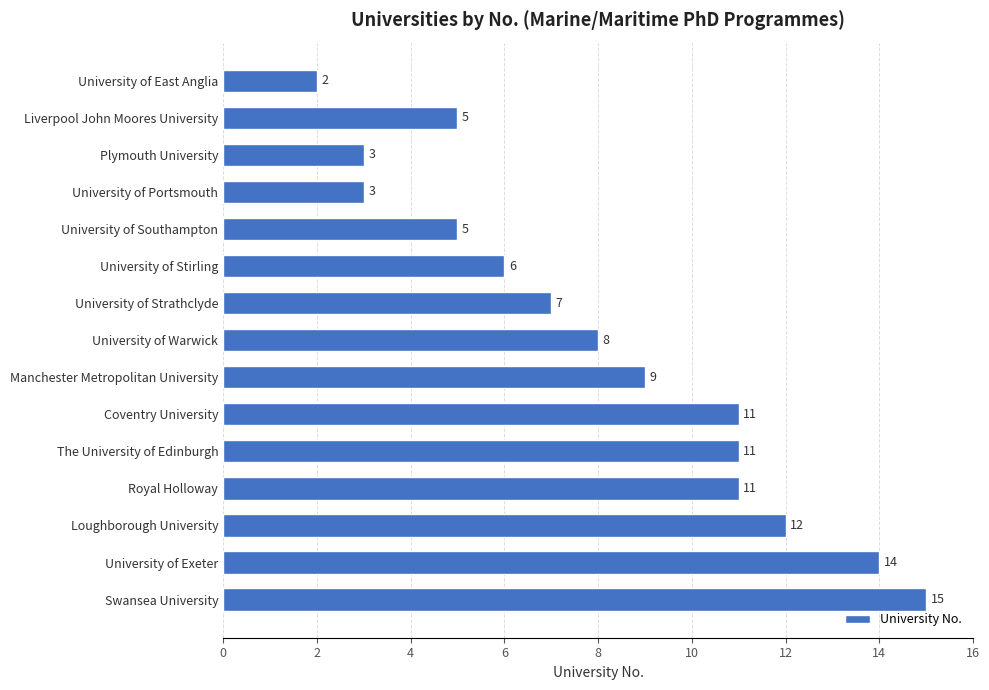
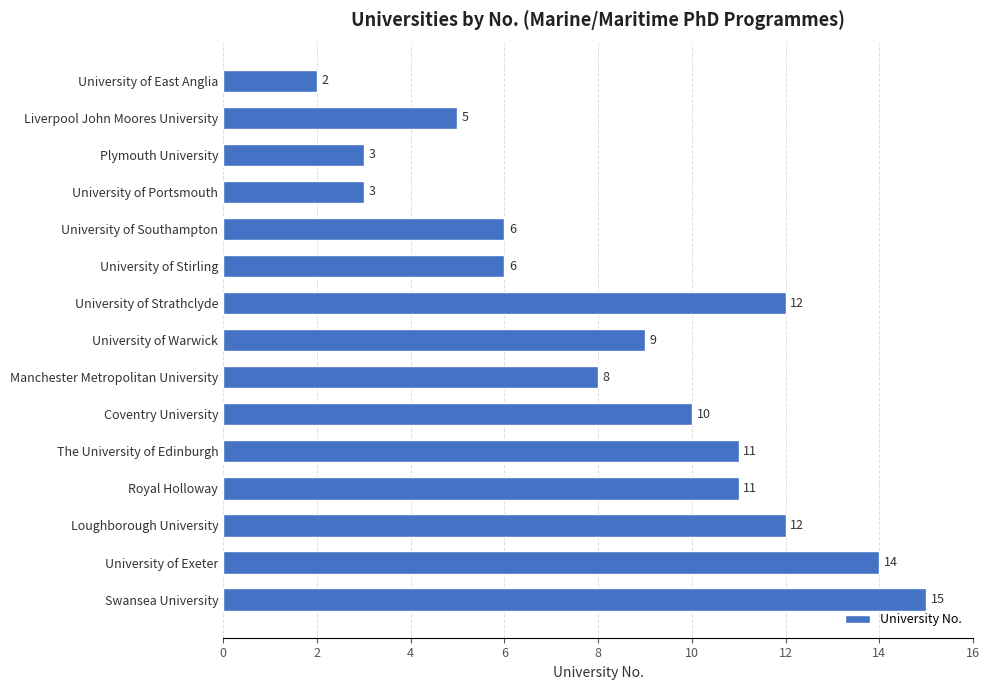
University of Southampton: 5 -> 6
University of Strathclyde: 7 -> 12
University of Warwick: 8 -> 9
Manchester Metropolitan University: 9 -> 8
Coventry University: 11 -> 10
